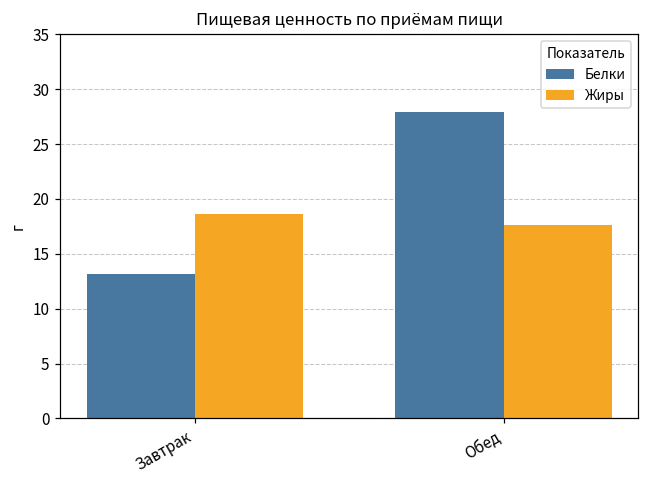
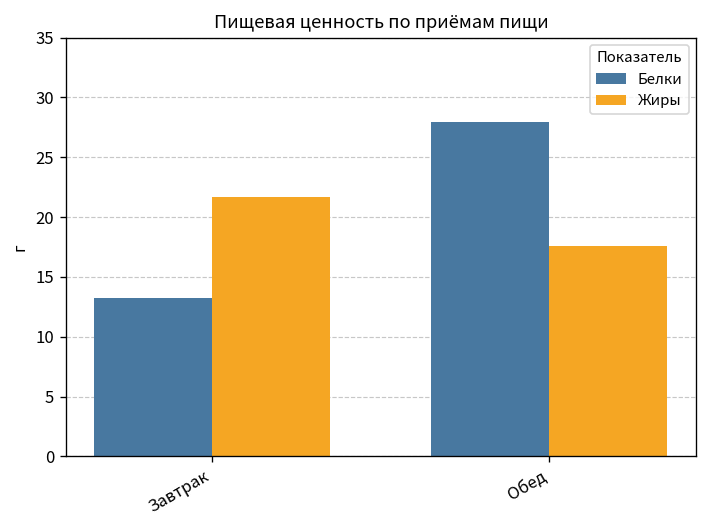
Жиры, Завтрак: 19 -> 22
